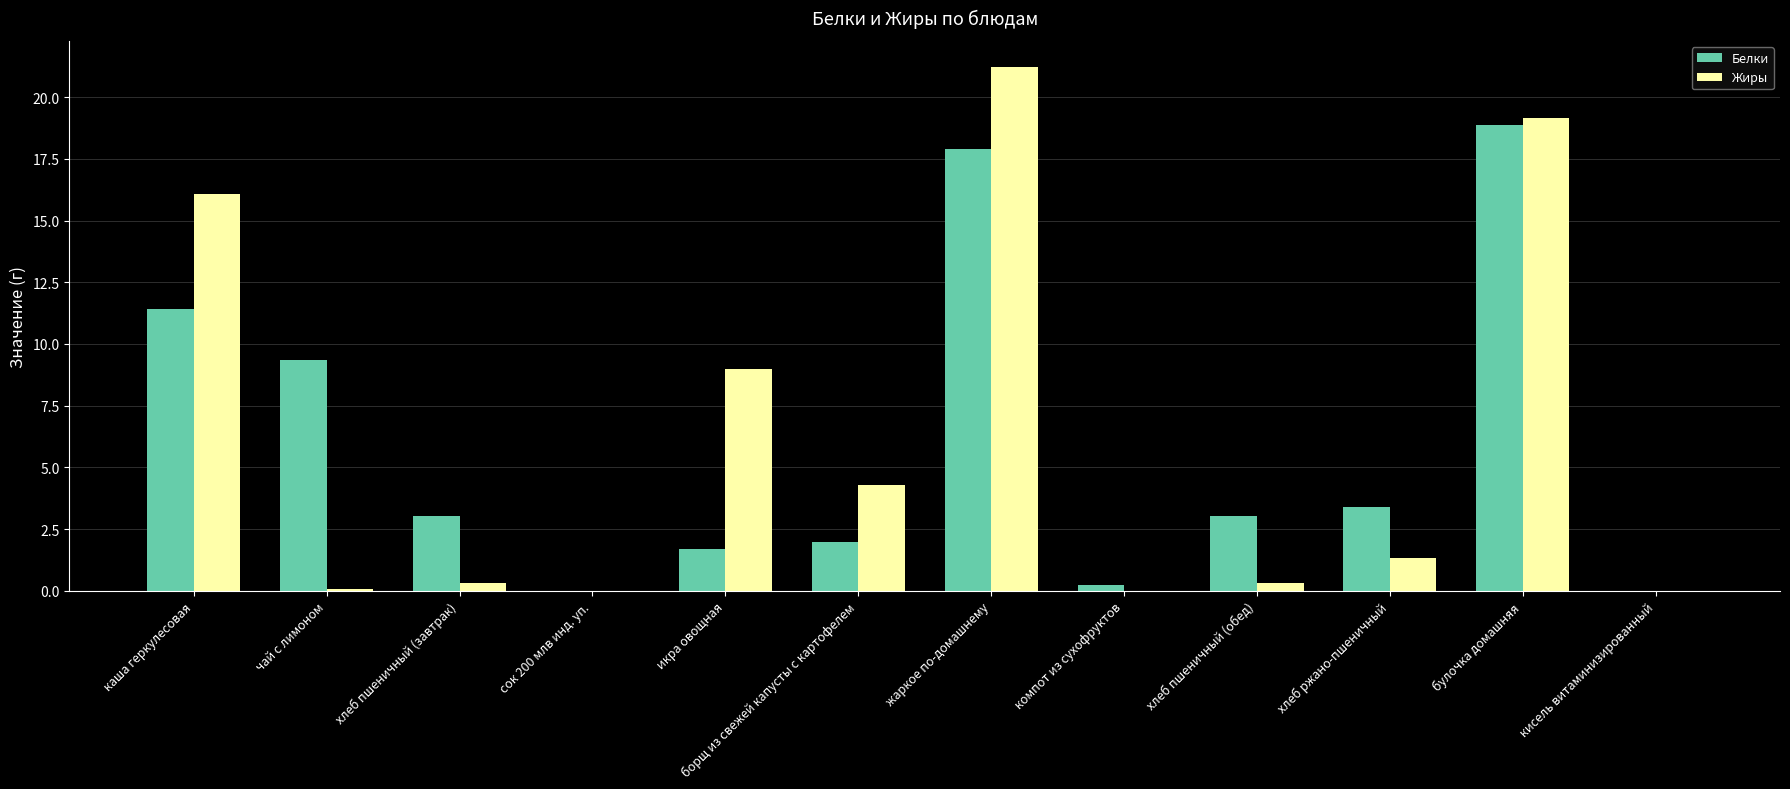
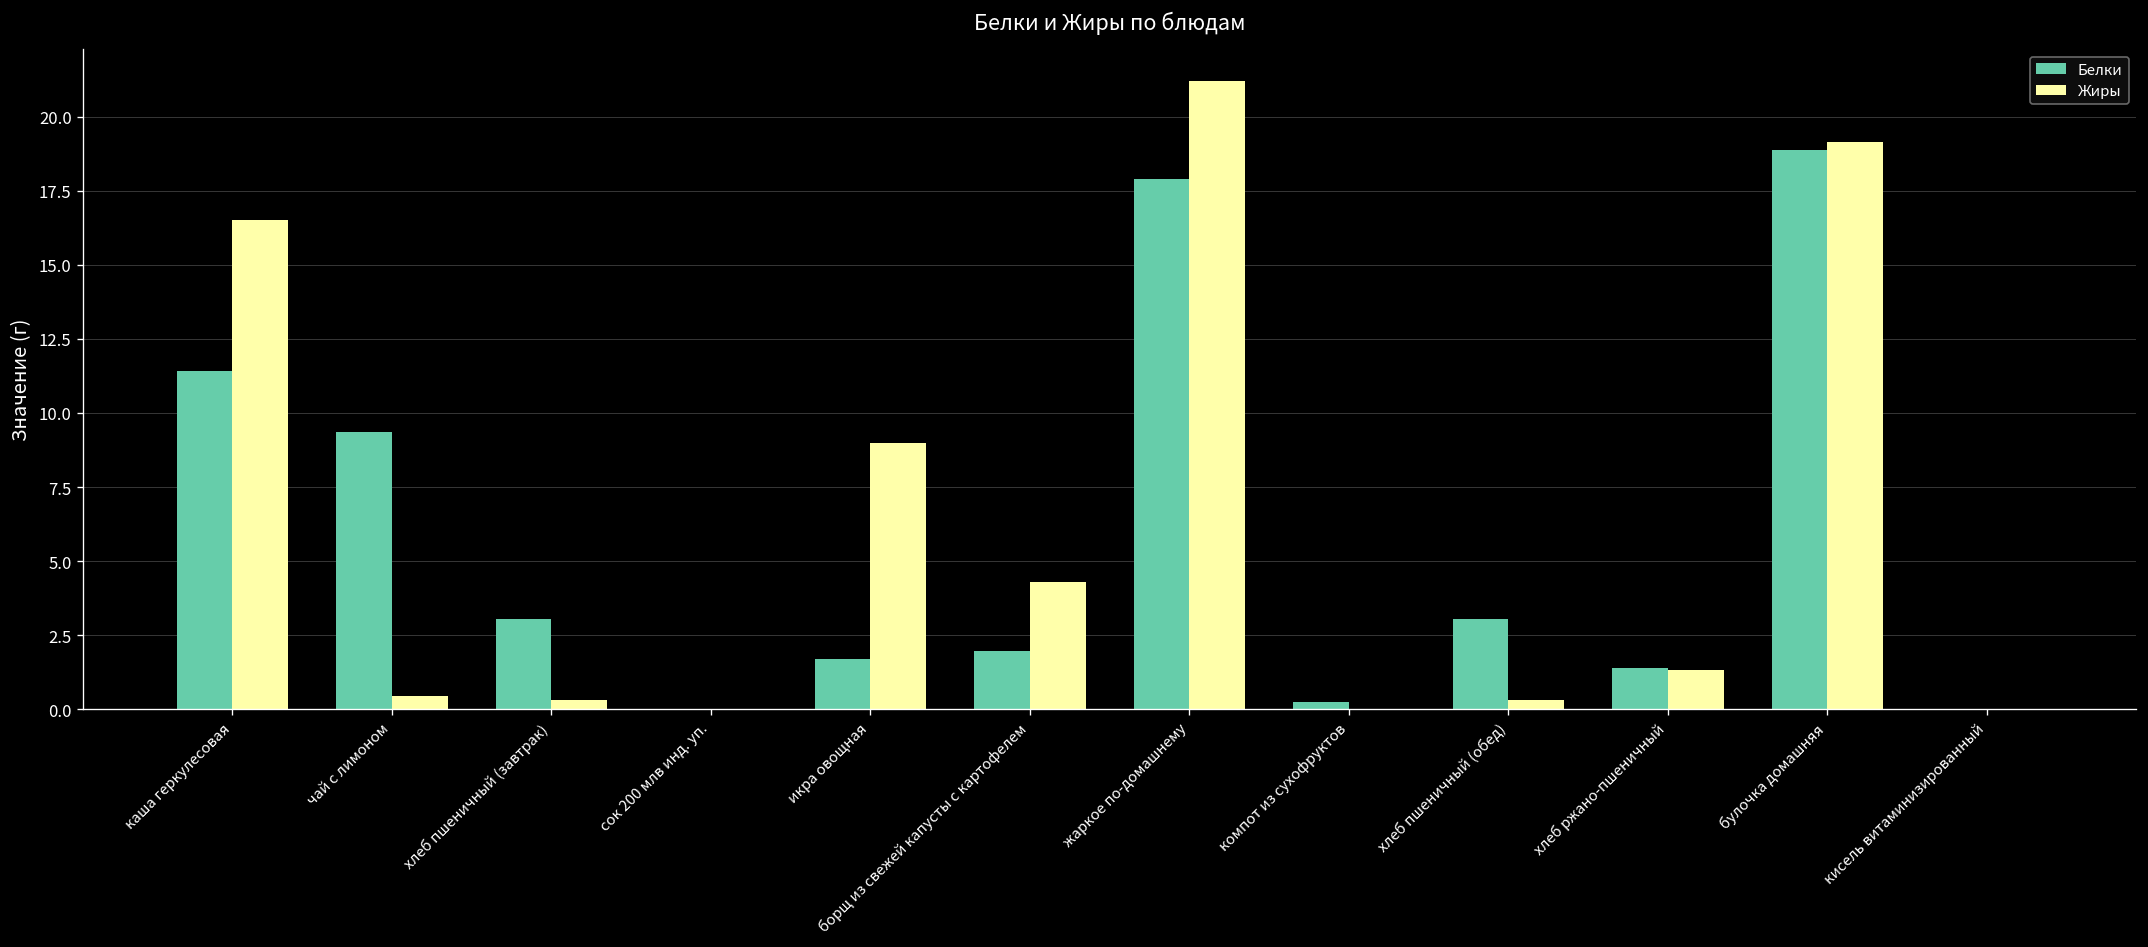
Жиры, каша геркулесовая: 16.1 -> 16.5
Жиры, чай с лимоном: 0.1 -> 0.5
Белки, хлеб ржано-пшеничный: 3.4 -> 1.4
